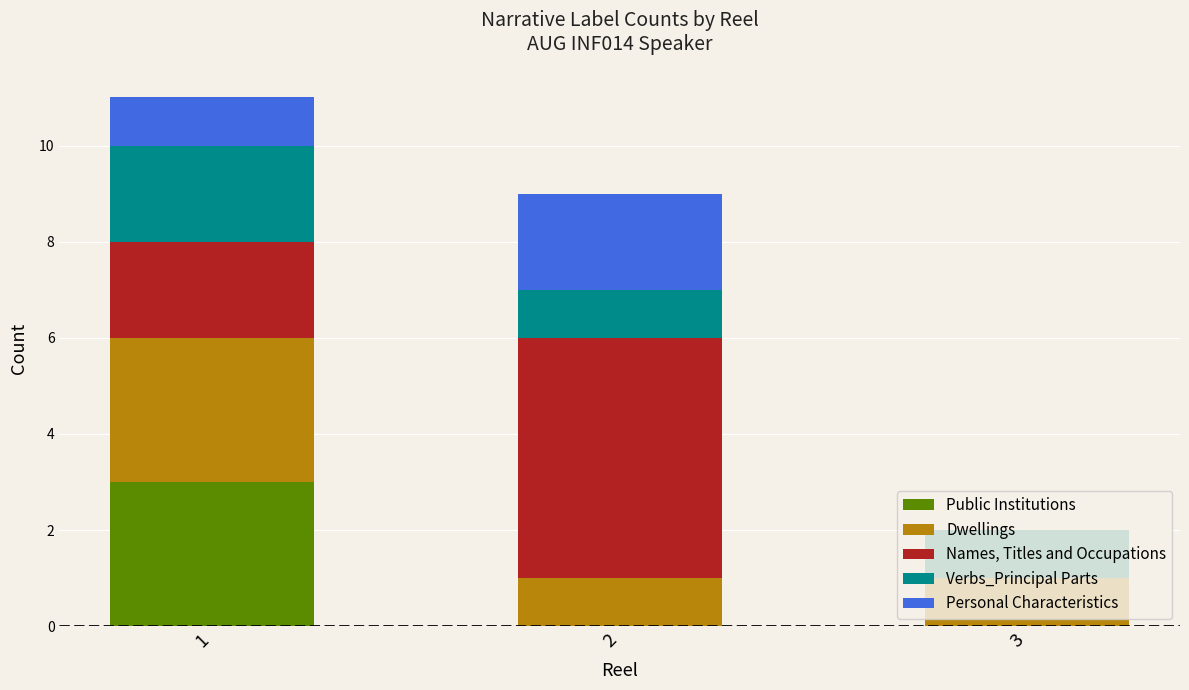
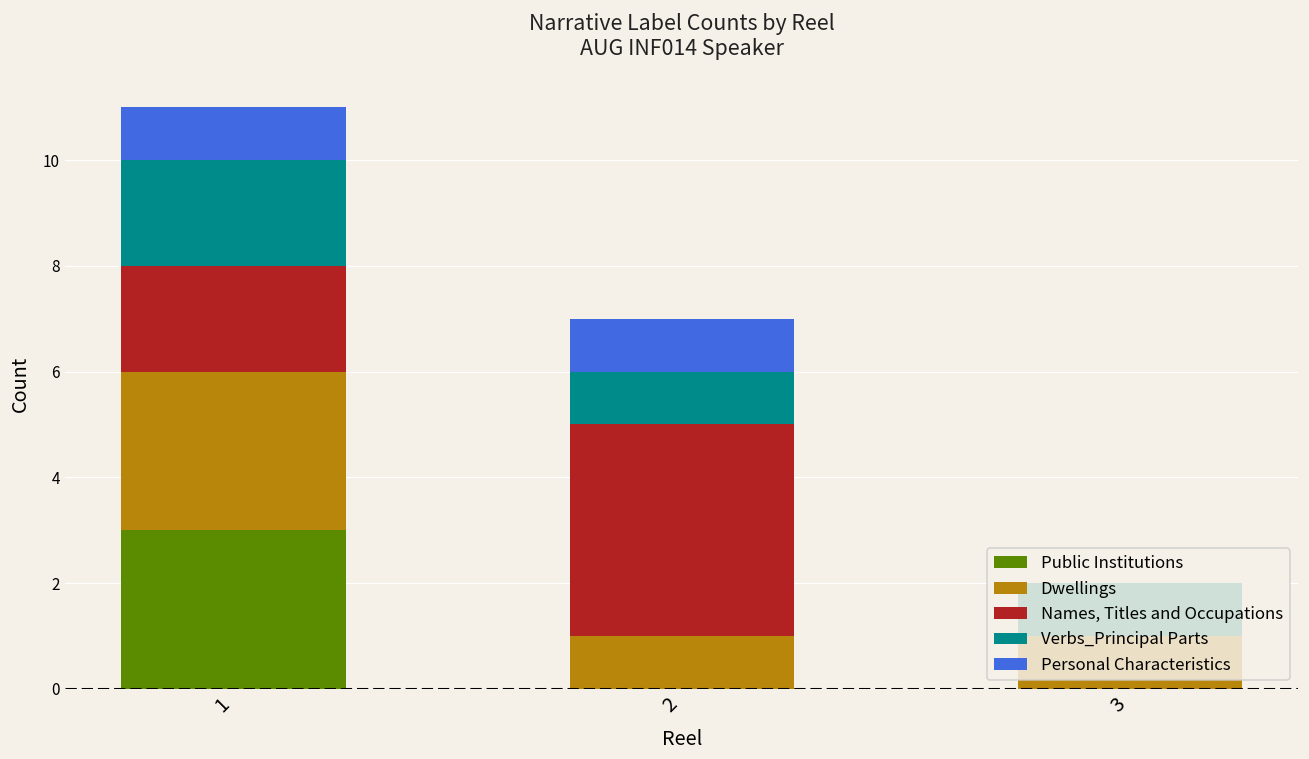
Names, Titles and Occupations, 2: 5 -> 4
Personal Characteristics, 2: 2 -> 1
